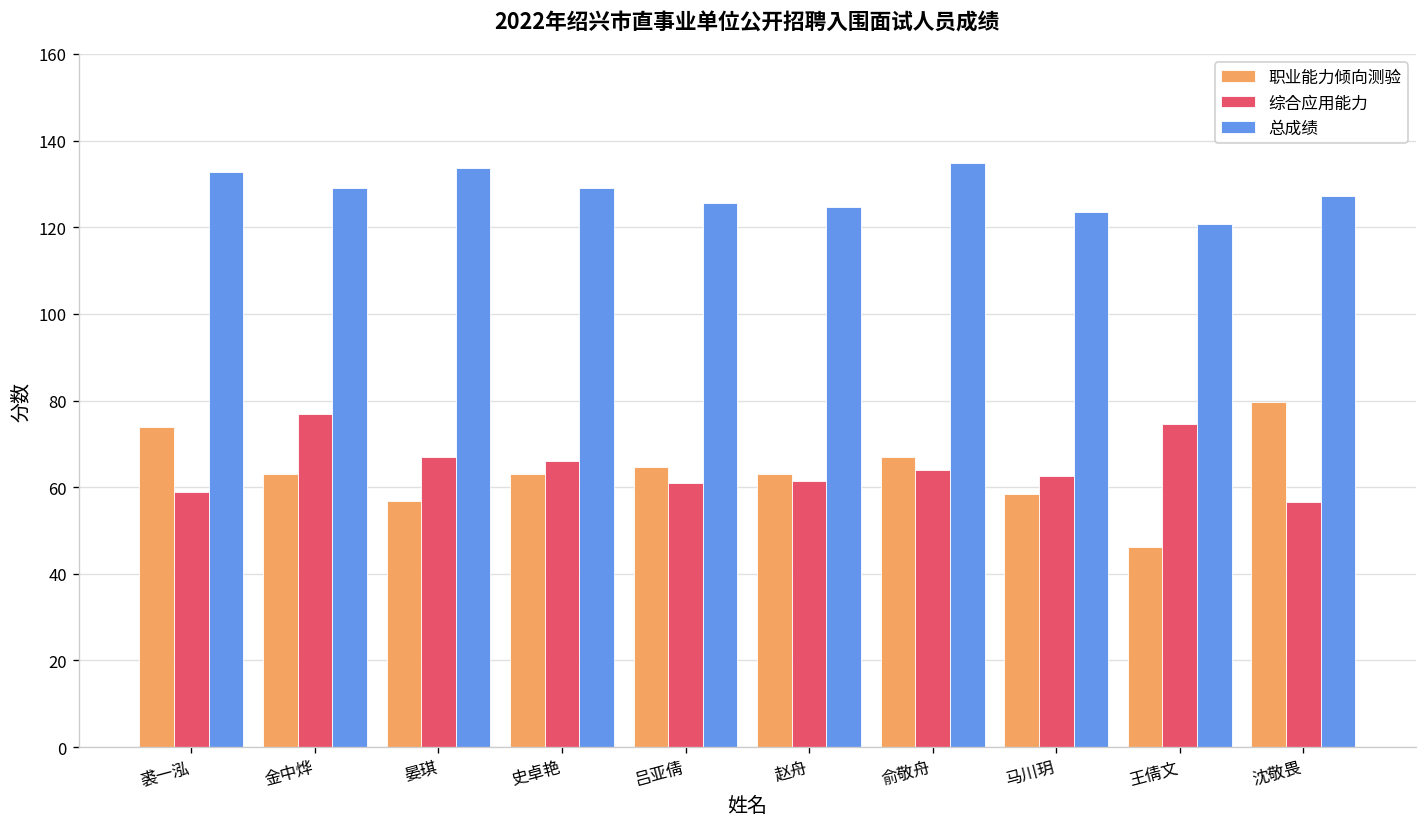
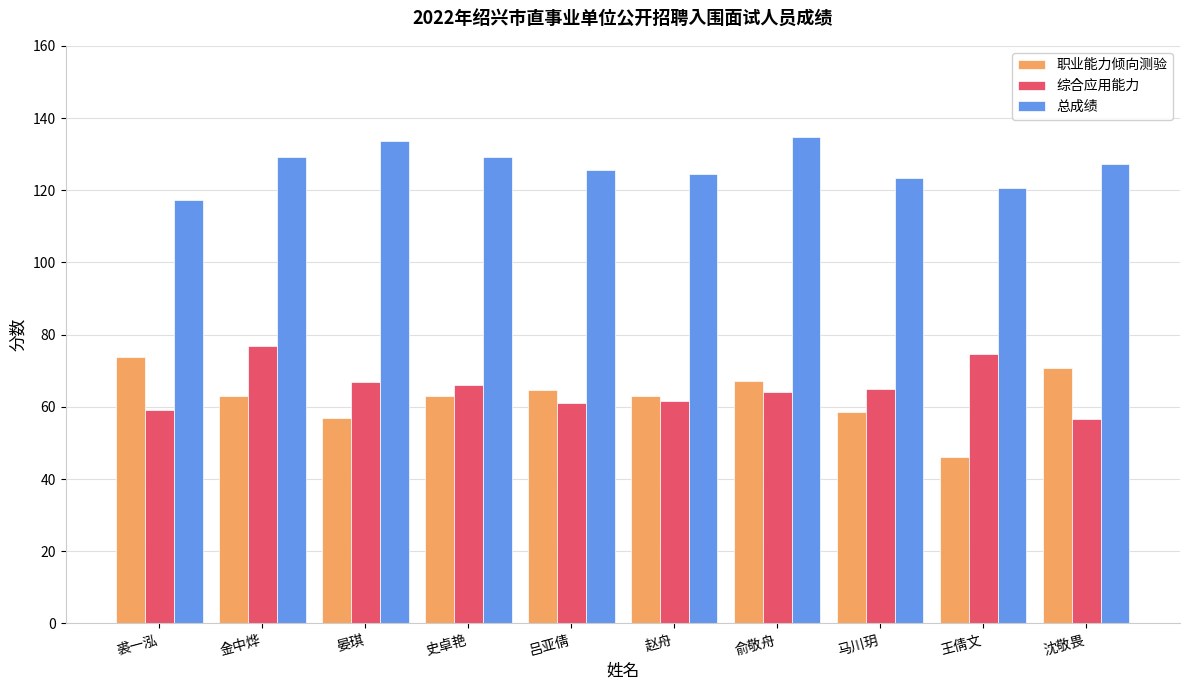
总成绩, 裘一泓: 133 -> 117
综合应用能力, 马川玥: 63 -> 65
职业能力倾向测验, 沈敬畏: 80 -> 71
